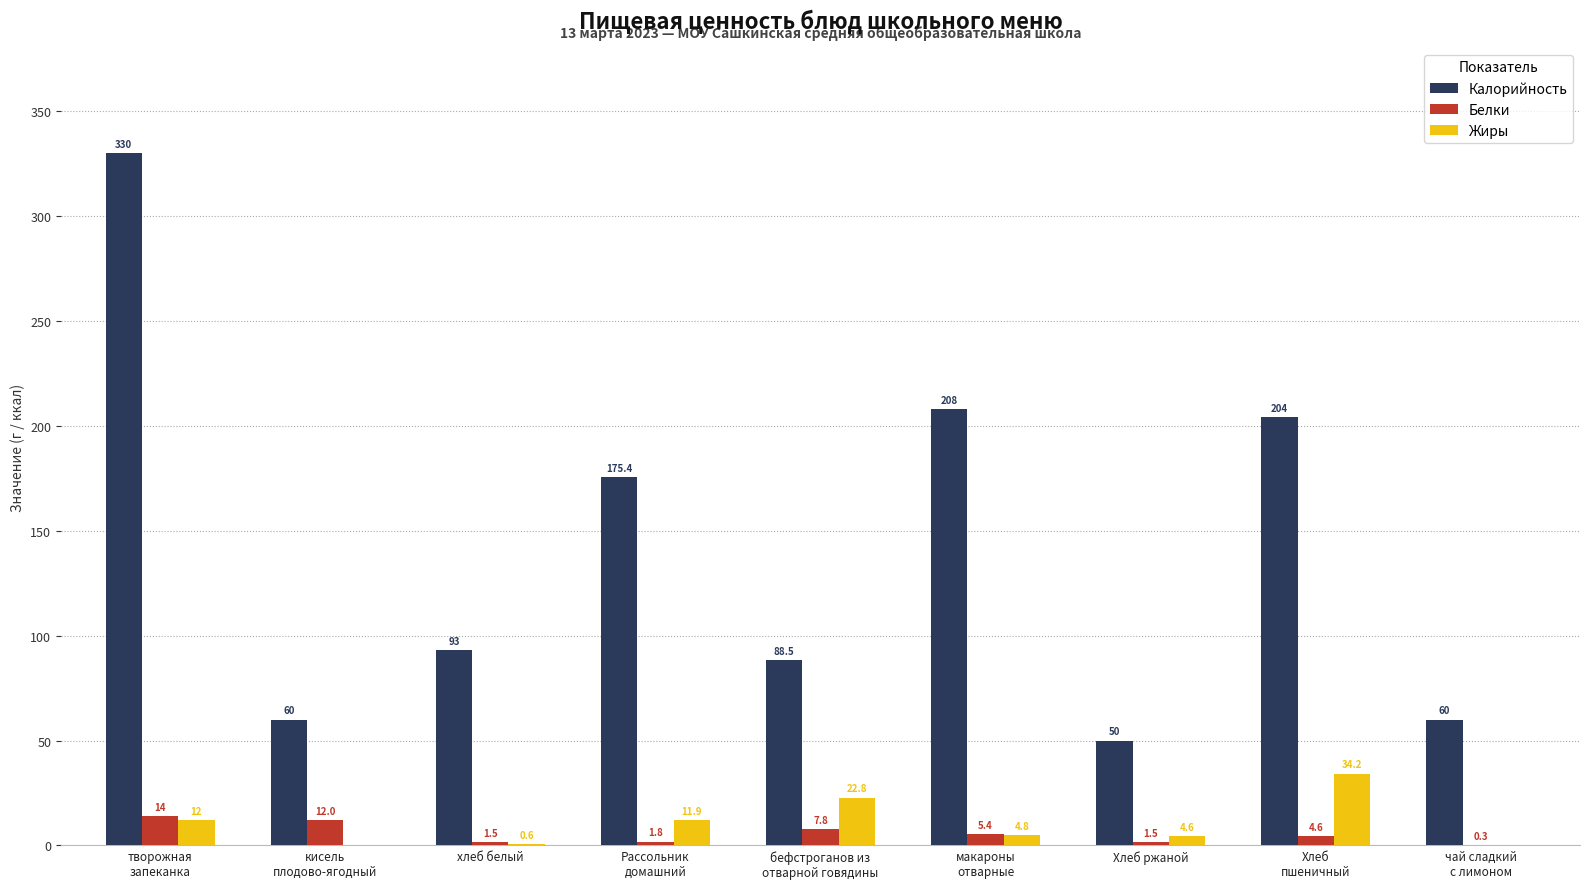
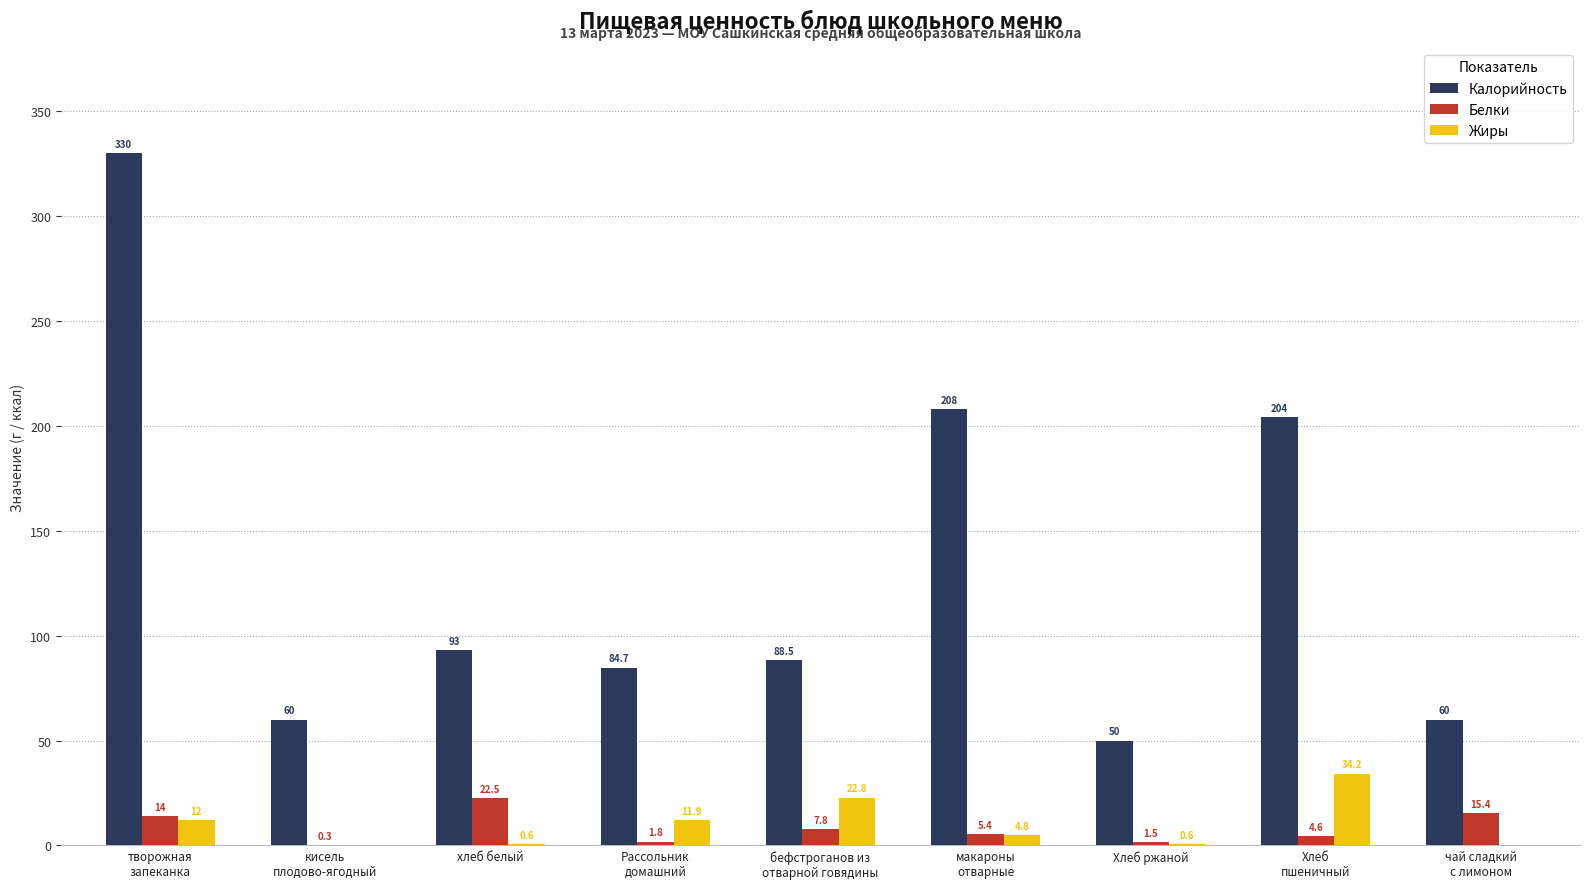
Белки, кисель плодово-ягодный: 12.0 -> 0.3
Белки, хлеб белый: 1.5 -> 22.5
Калорийность, Рассольник домашний: 175.4 -> 84.7
Жиры, Хлеб ржаной: 4.6 -> 0.6
Белки, чай сладкий с лимоном: 0.3 -> 15.4
